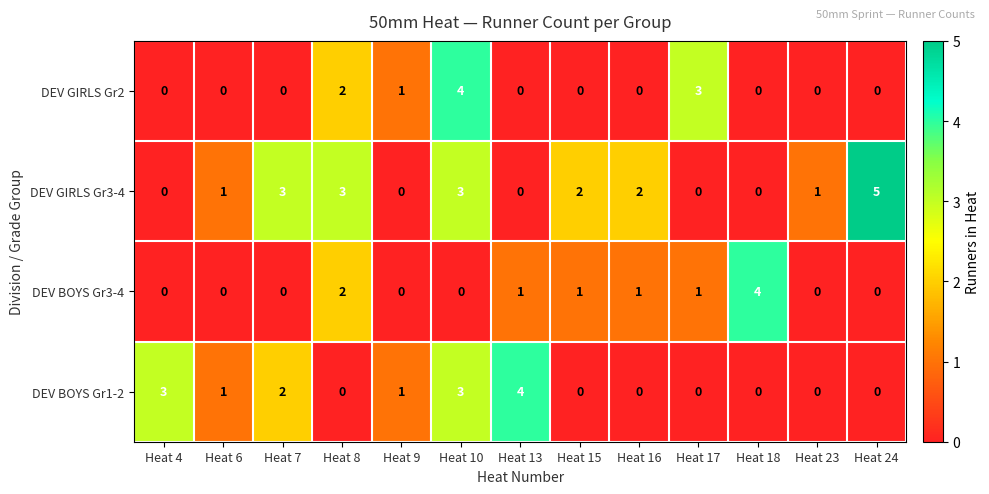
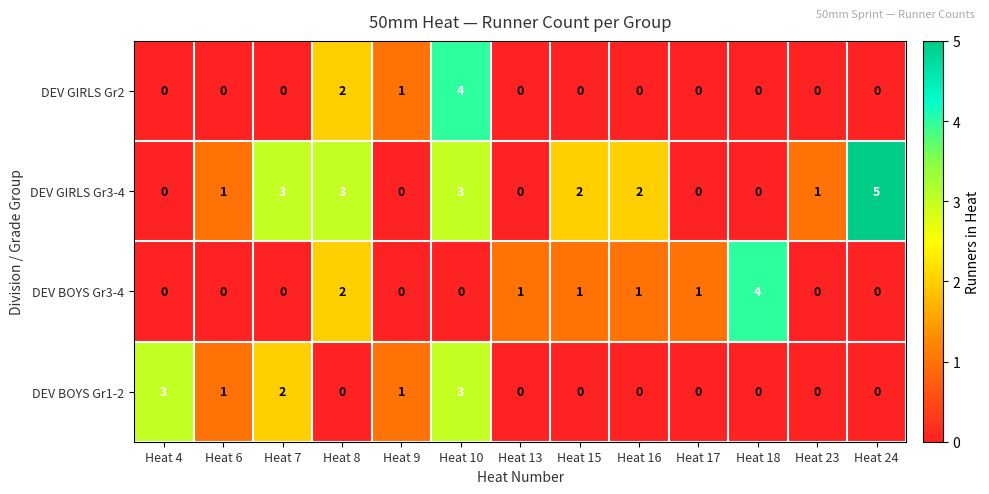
DEV GIRLS Gr2, Heat 17: 3 -> 0
DEV BOYS Gr1-2, Heat 13: 4 -> 0
